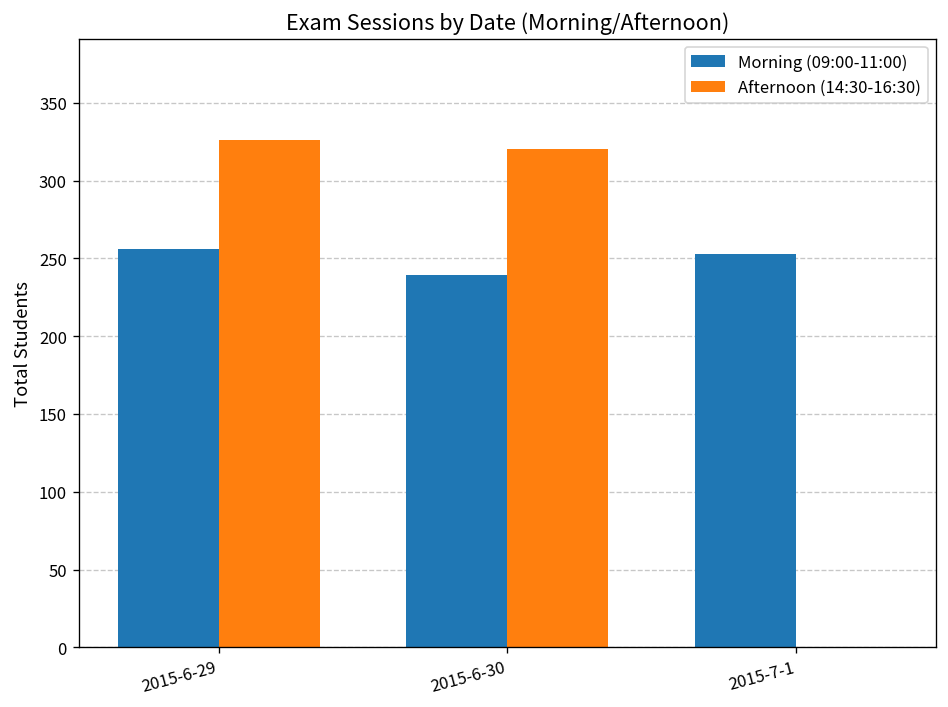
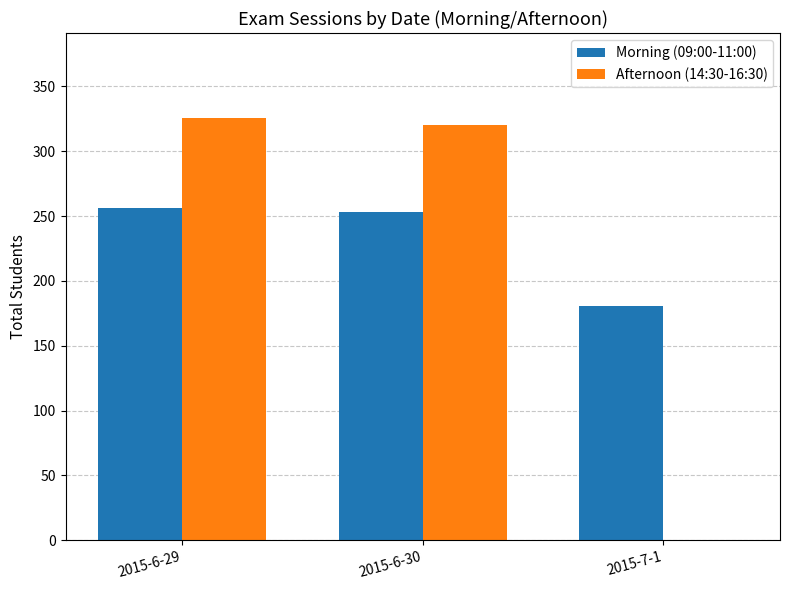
Morning (09:00-11:00), 2015-6-30: 239 -> 253
Morning (09:00-11:00), 2015-7-1: 253 -> 181
